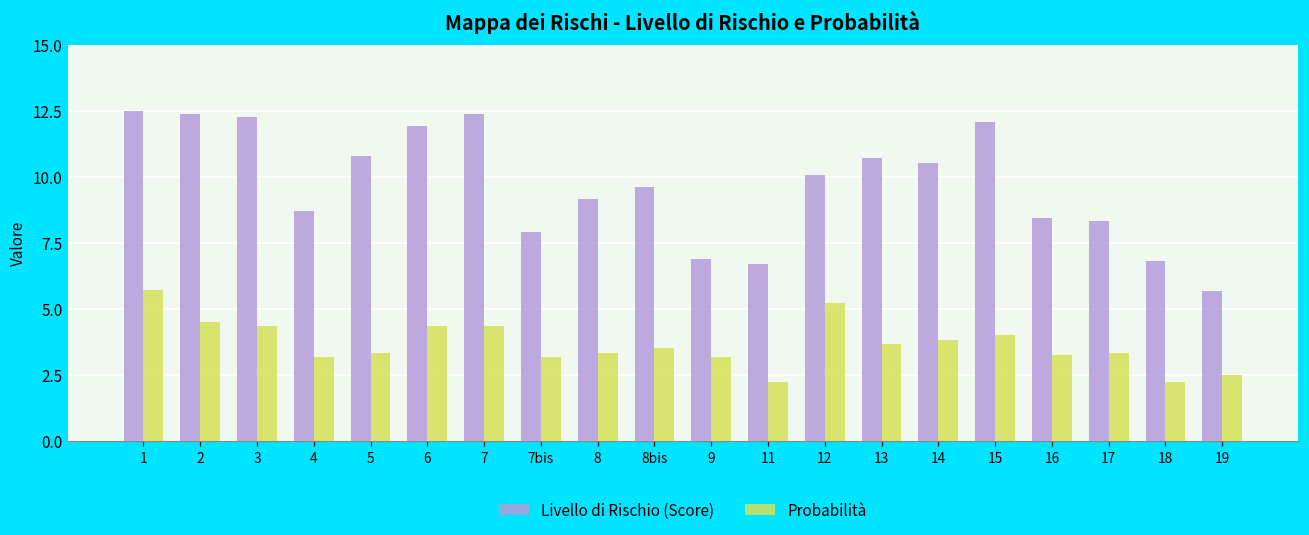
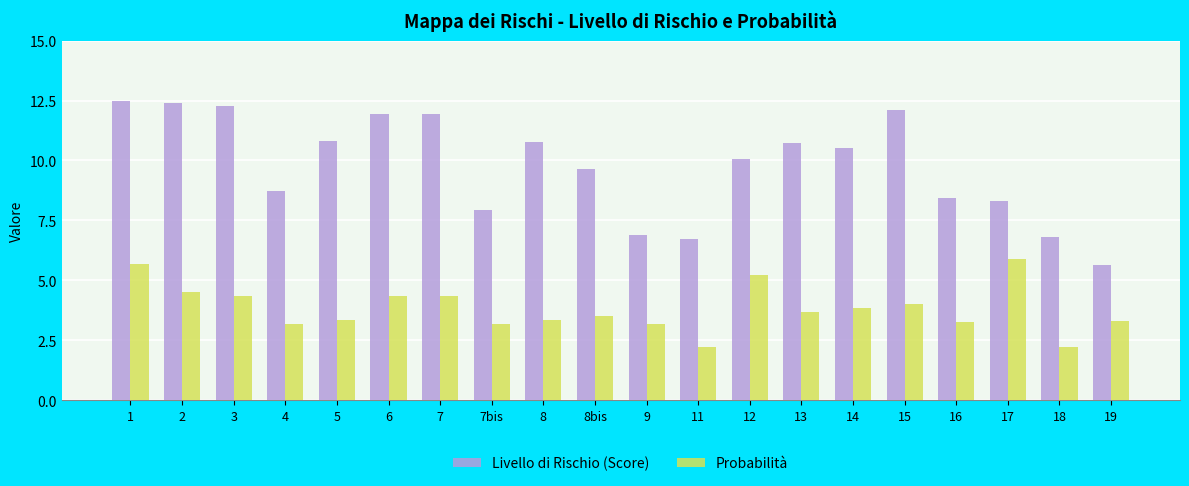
Livello di Rischio (Score), 7: 12.4 -> 11.9
Livello di Rischio (Score), 8: 9.2 -> 10.8
Probabilità, 17: 3.3 -> 5.9
Probabilità, 19: 2.5 -> 3.3
